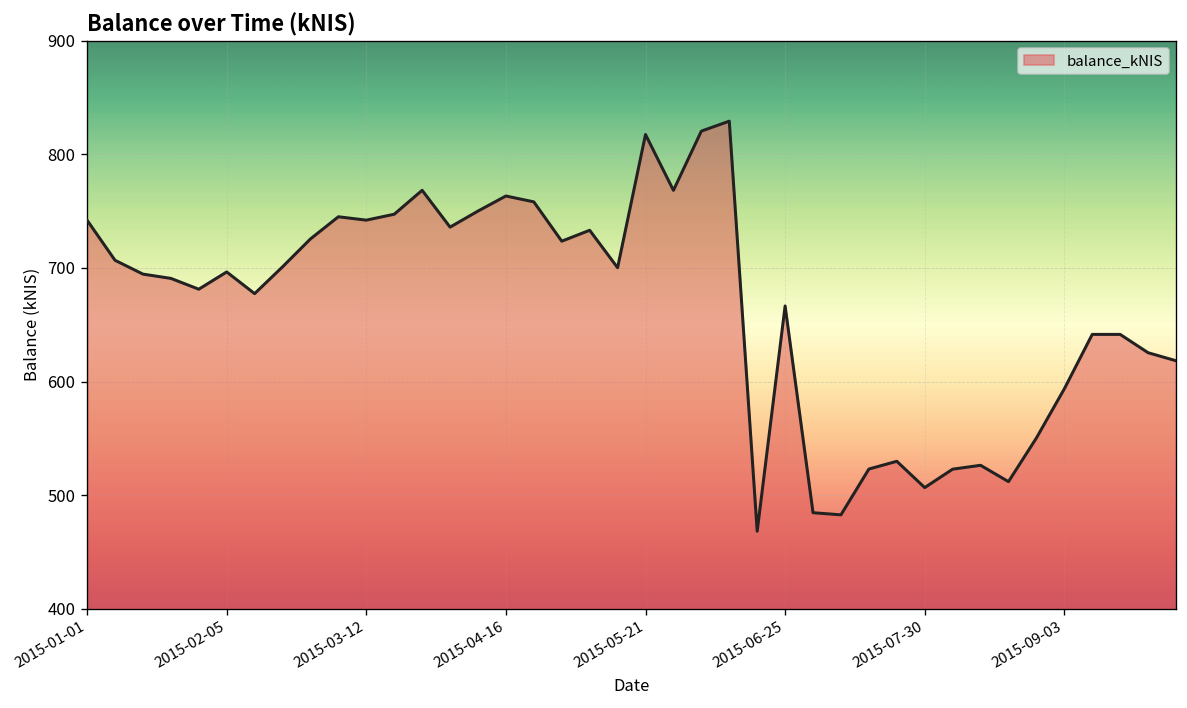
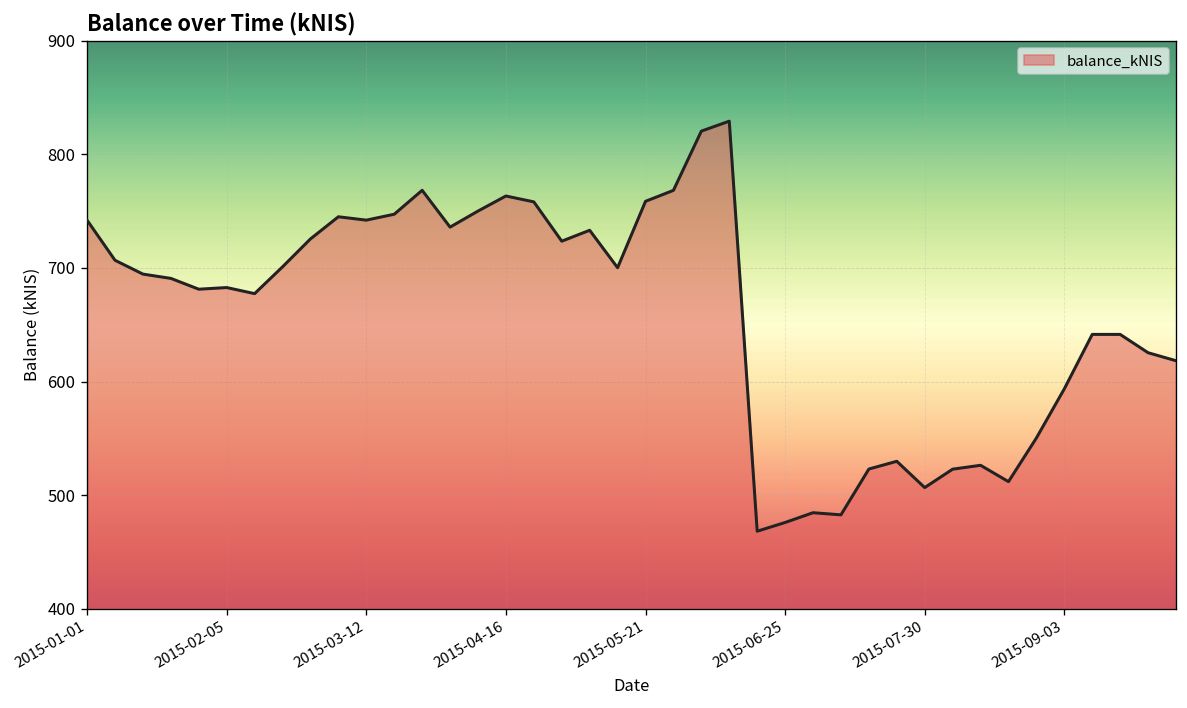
2015-02-05: 700 -> 680
2015-05-21: 820 -> 760
2015-06-25: 670 -> 480
